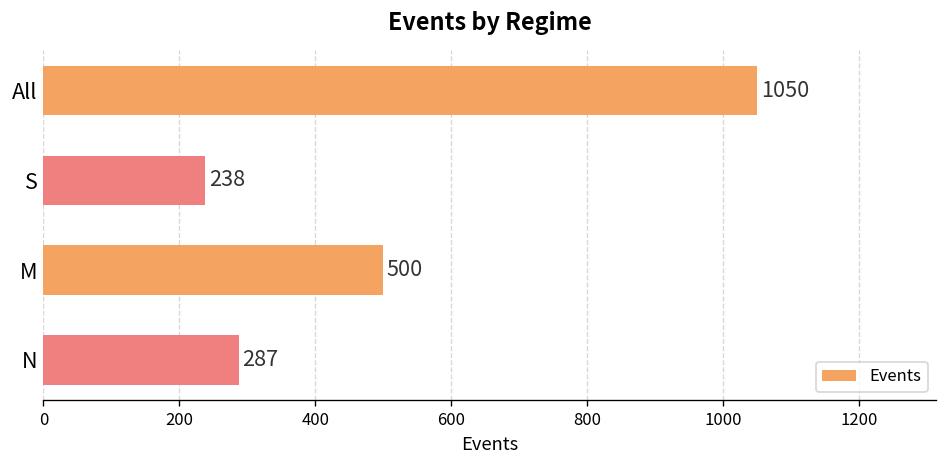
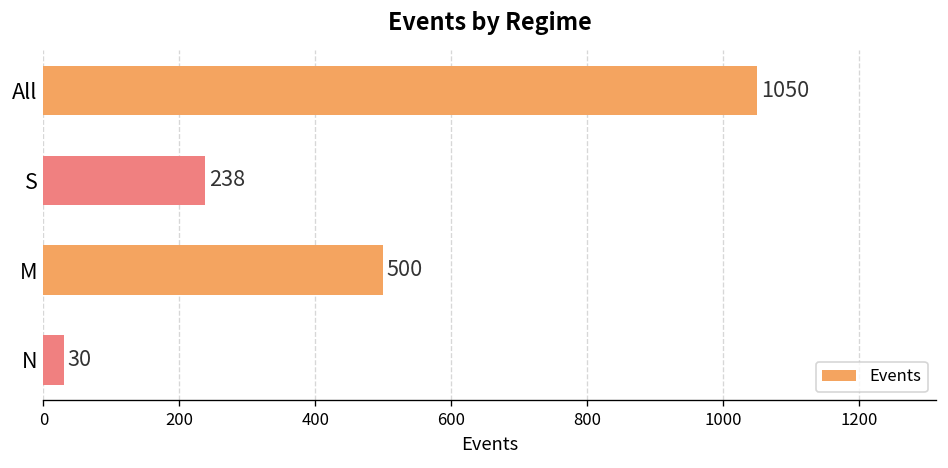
N: 287 -> 30
